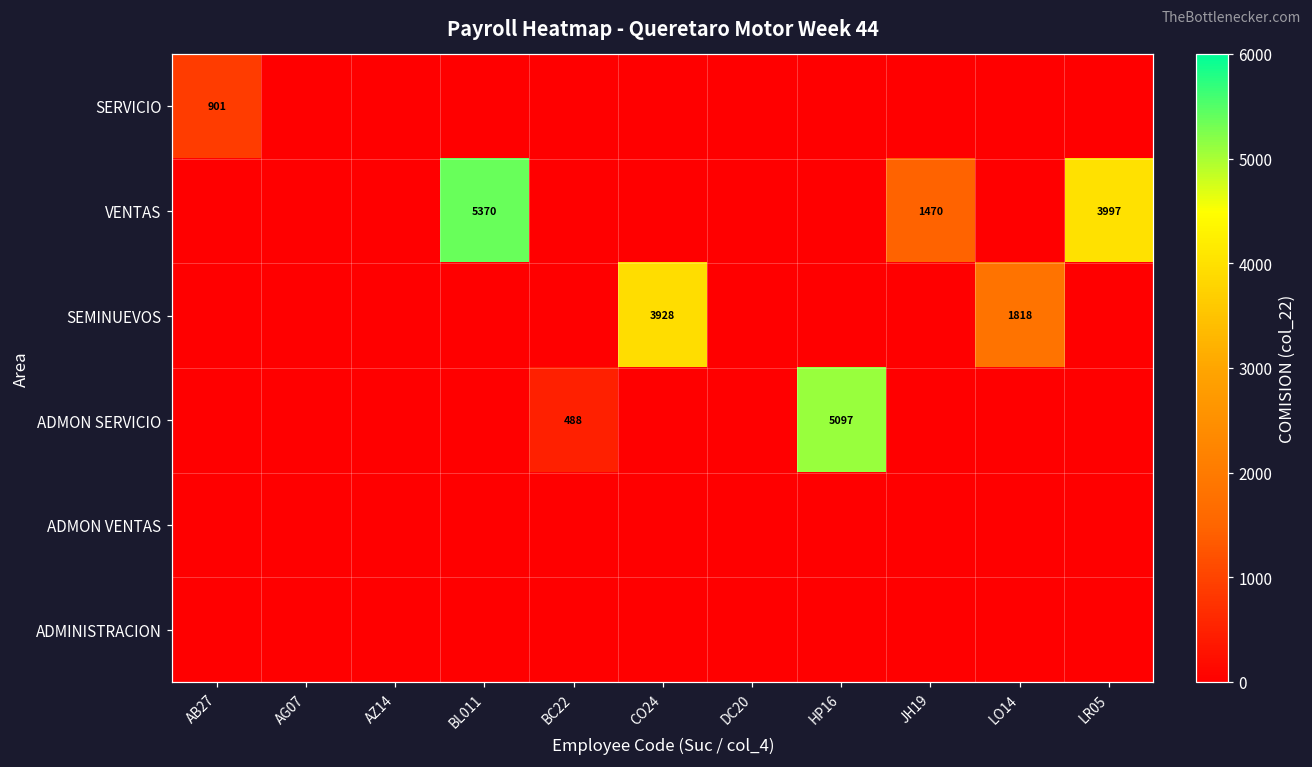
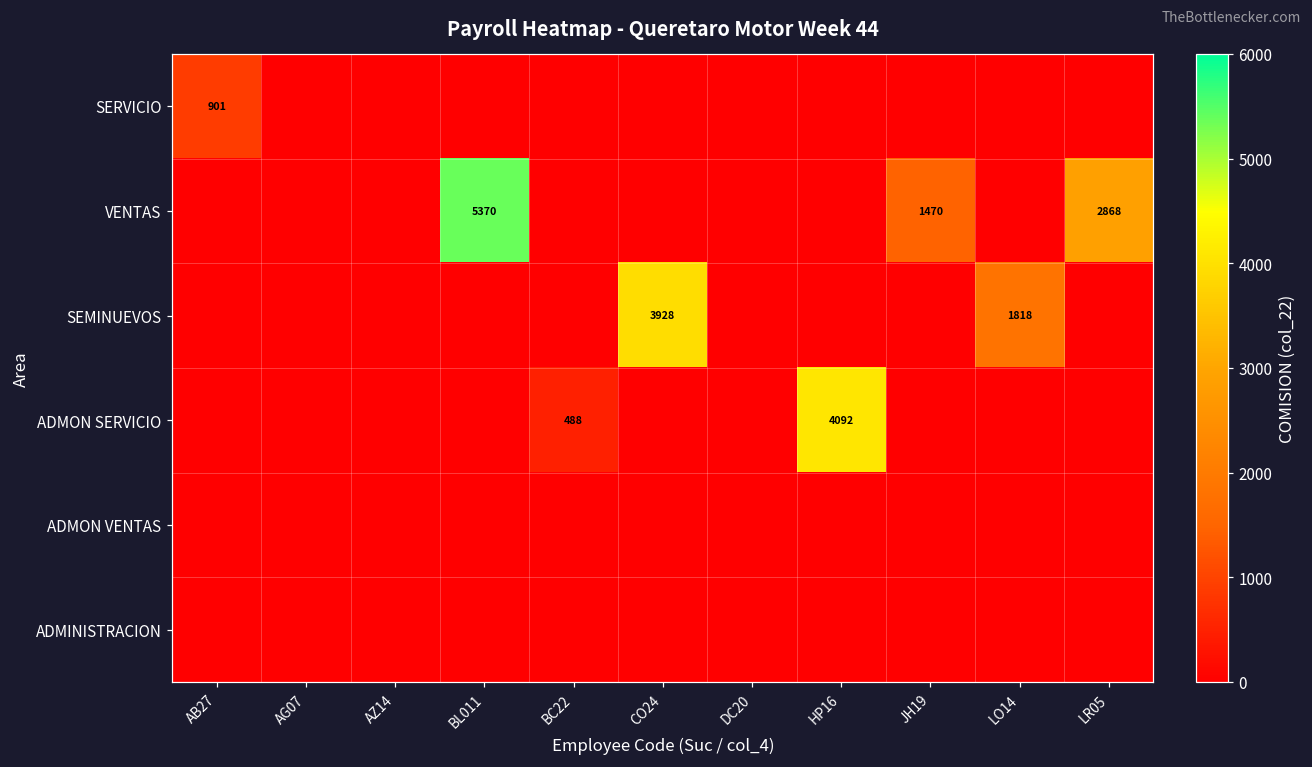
VENTAS, LR05: 3997 -> 2868
ADMON SERVICIO, HP16: 5097 -> 4092
